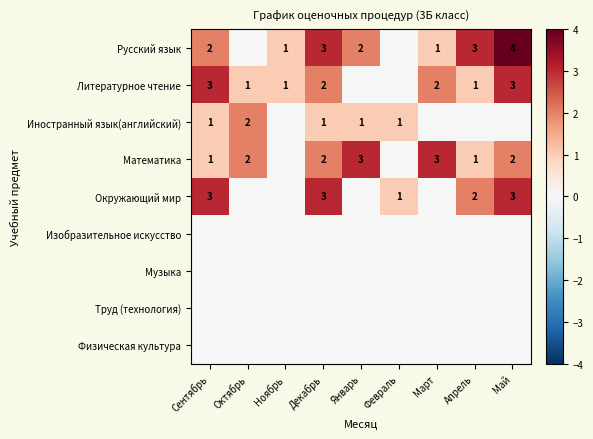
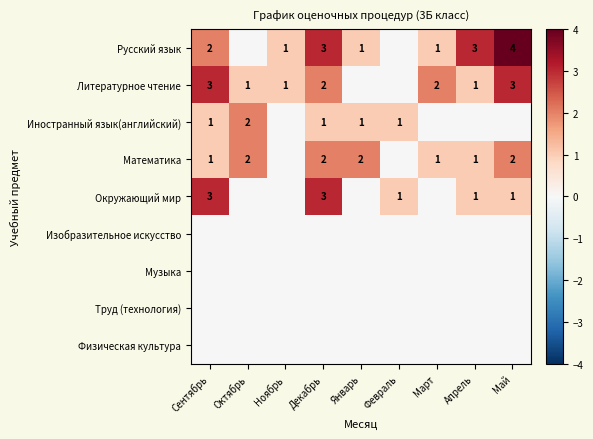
Русский язык, Январь: 2 -> 1
Математика, Январь: 3 -> 2
Математика, Март: 3 -> 1
Окружающий мир, Апрель: 2 -> 1
Окружающий мир, Май: 3 -> 1
